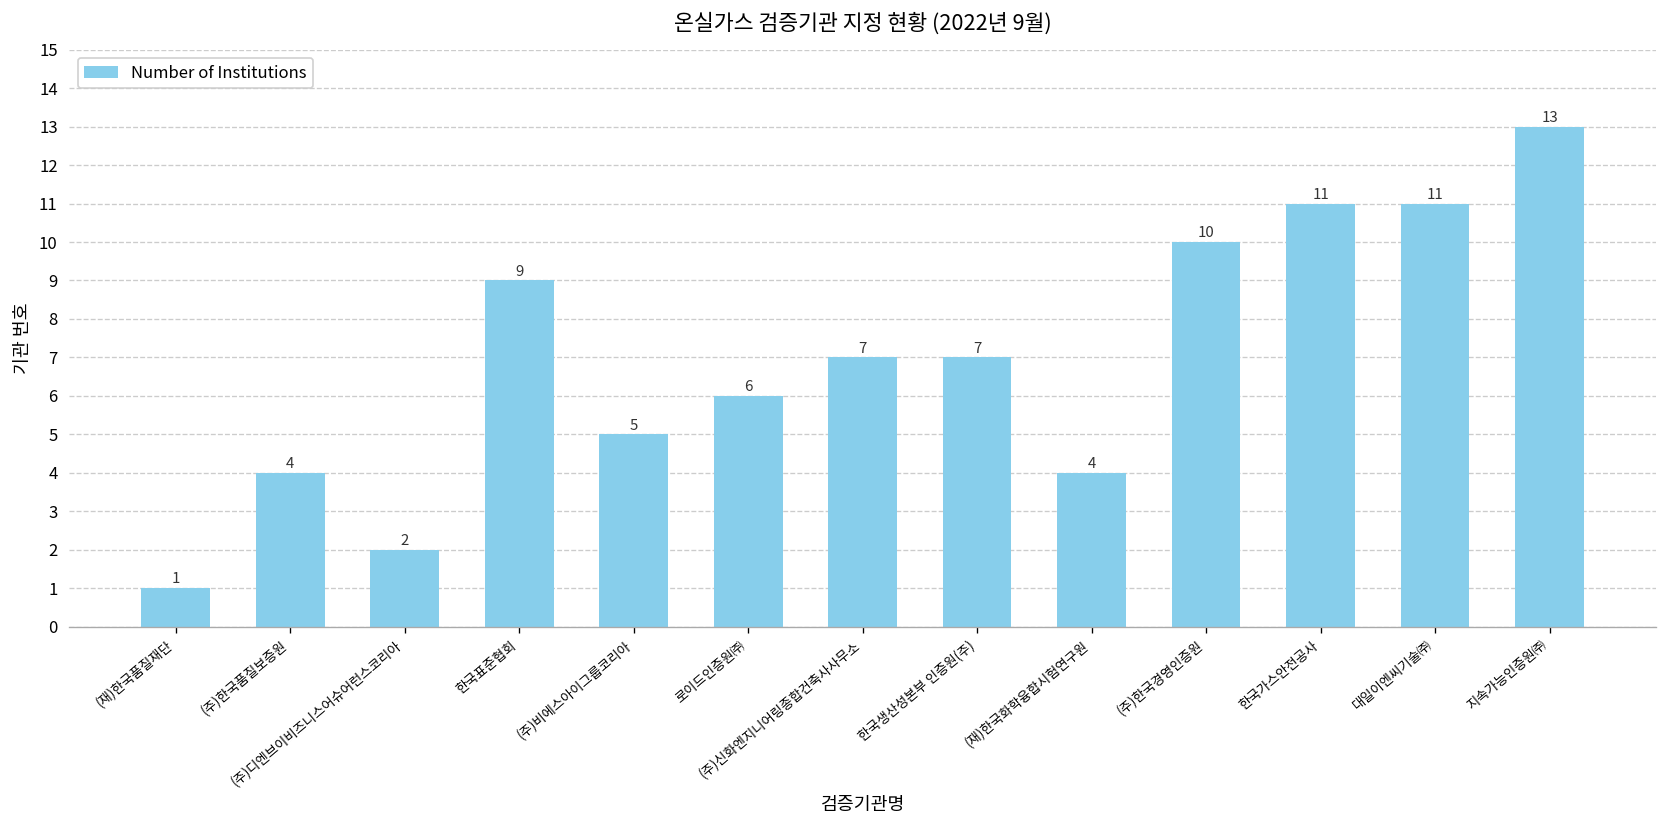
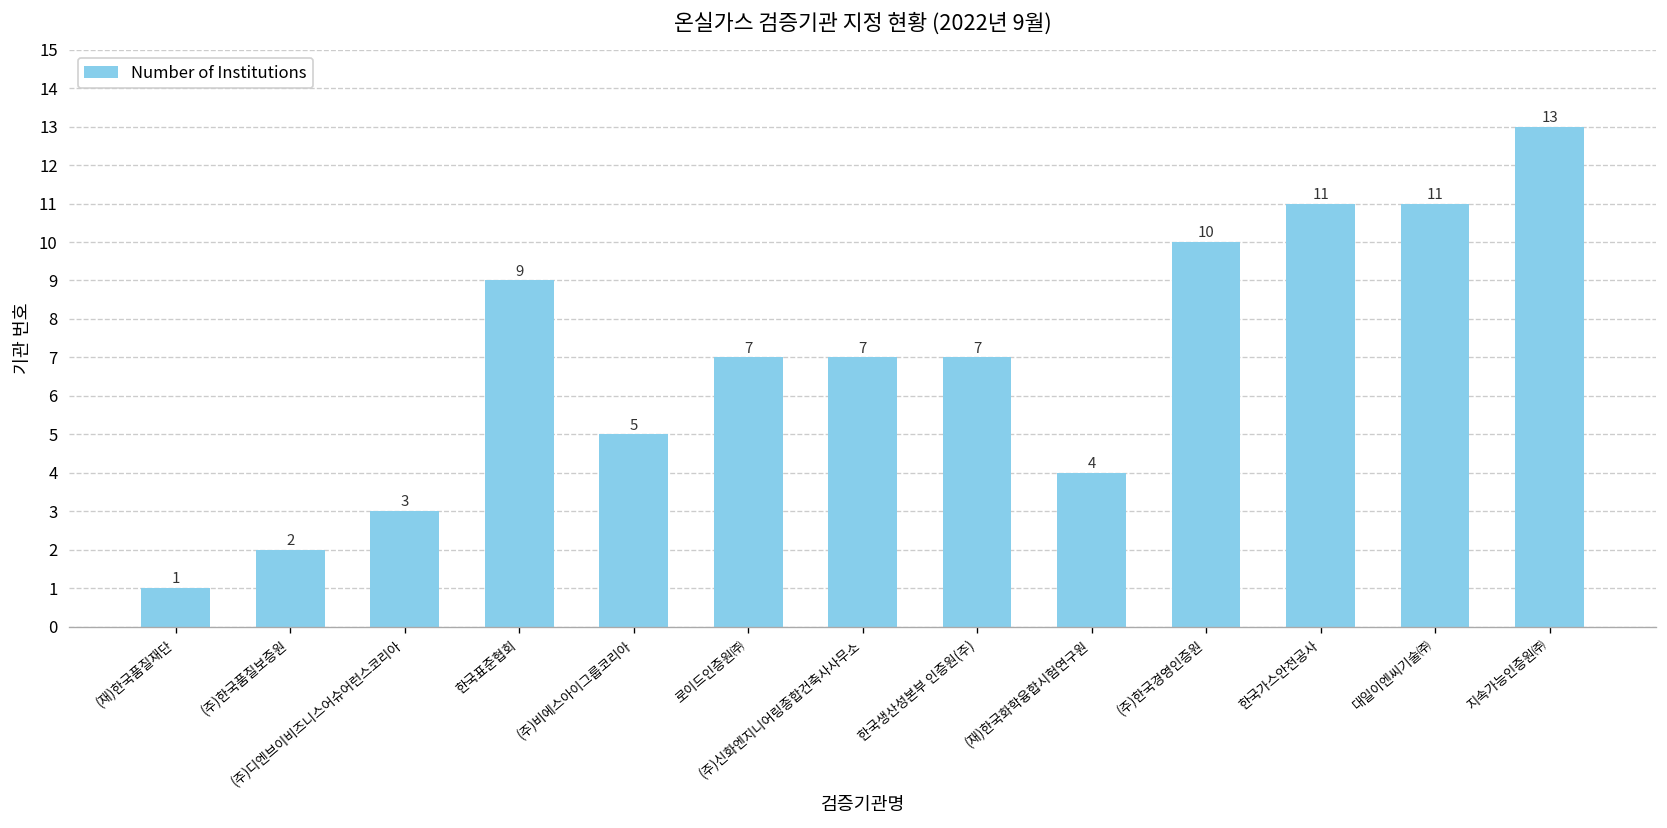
(주)한국품질보증원: 4 -> 2
(주)디엔브이비즈니스어슈어런스코리아: 2 -> 3
로이드인증원㈜: 6 -> 7
